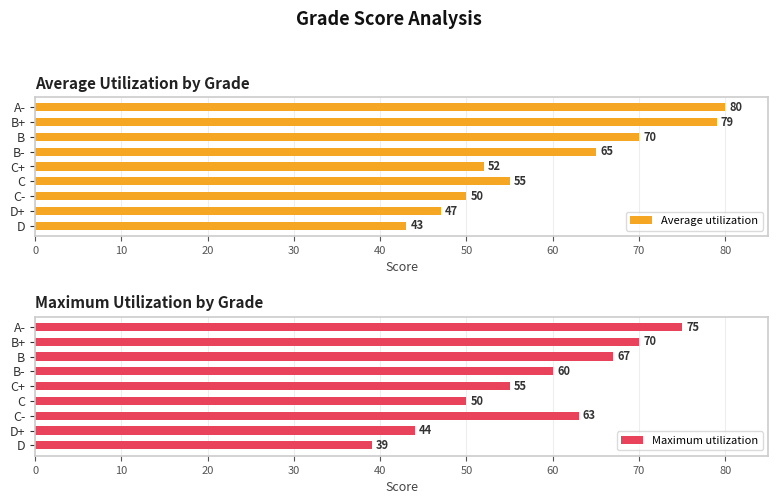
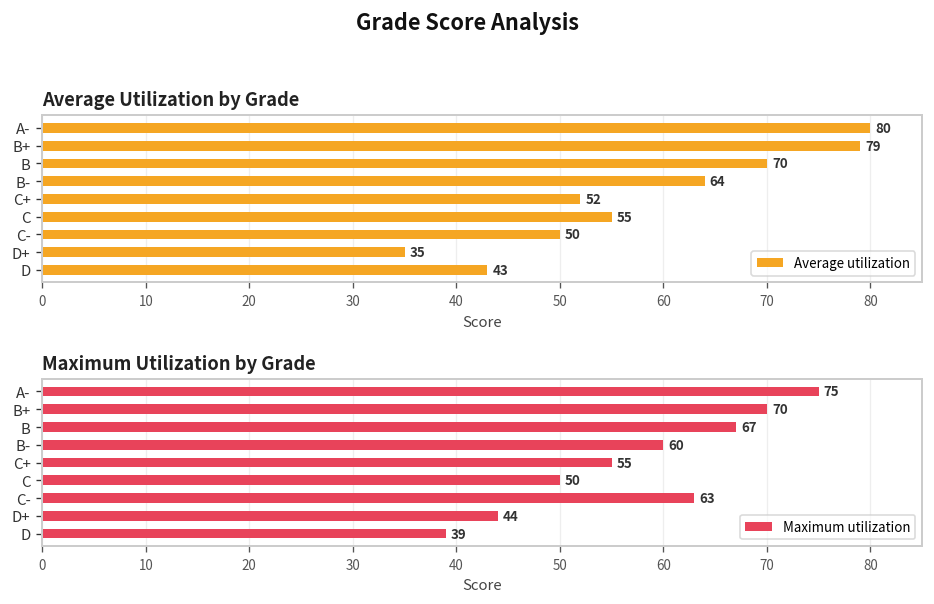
Average Utilization by Grade, B-: 65 -> 64
Average Utilization by Grade, D+: 47 -> 35
